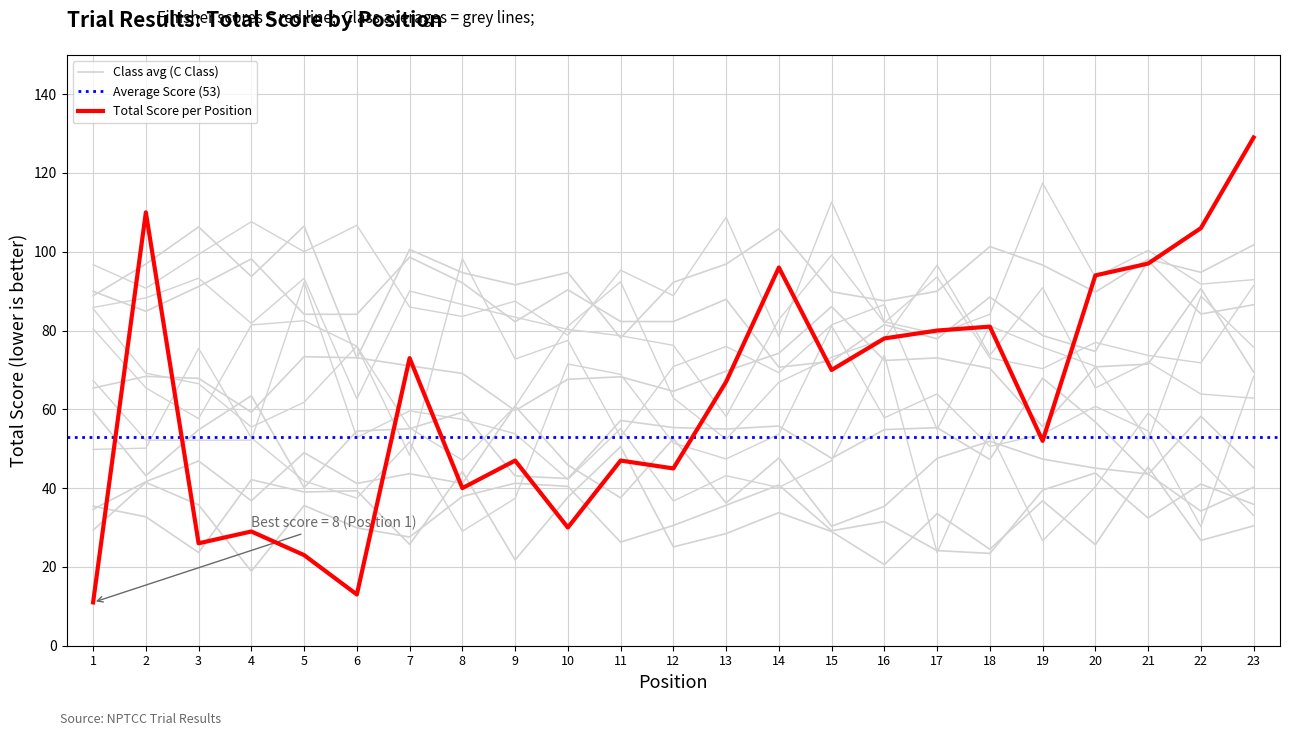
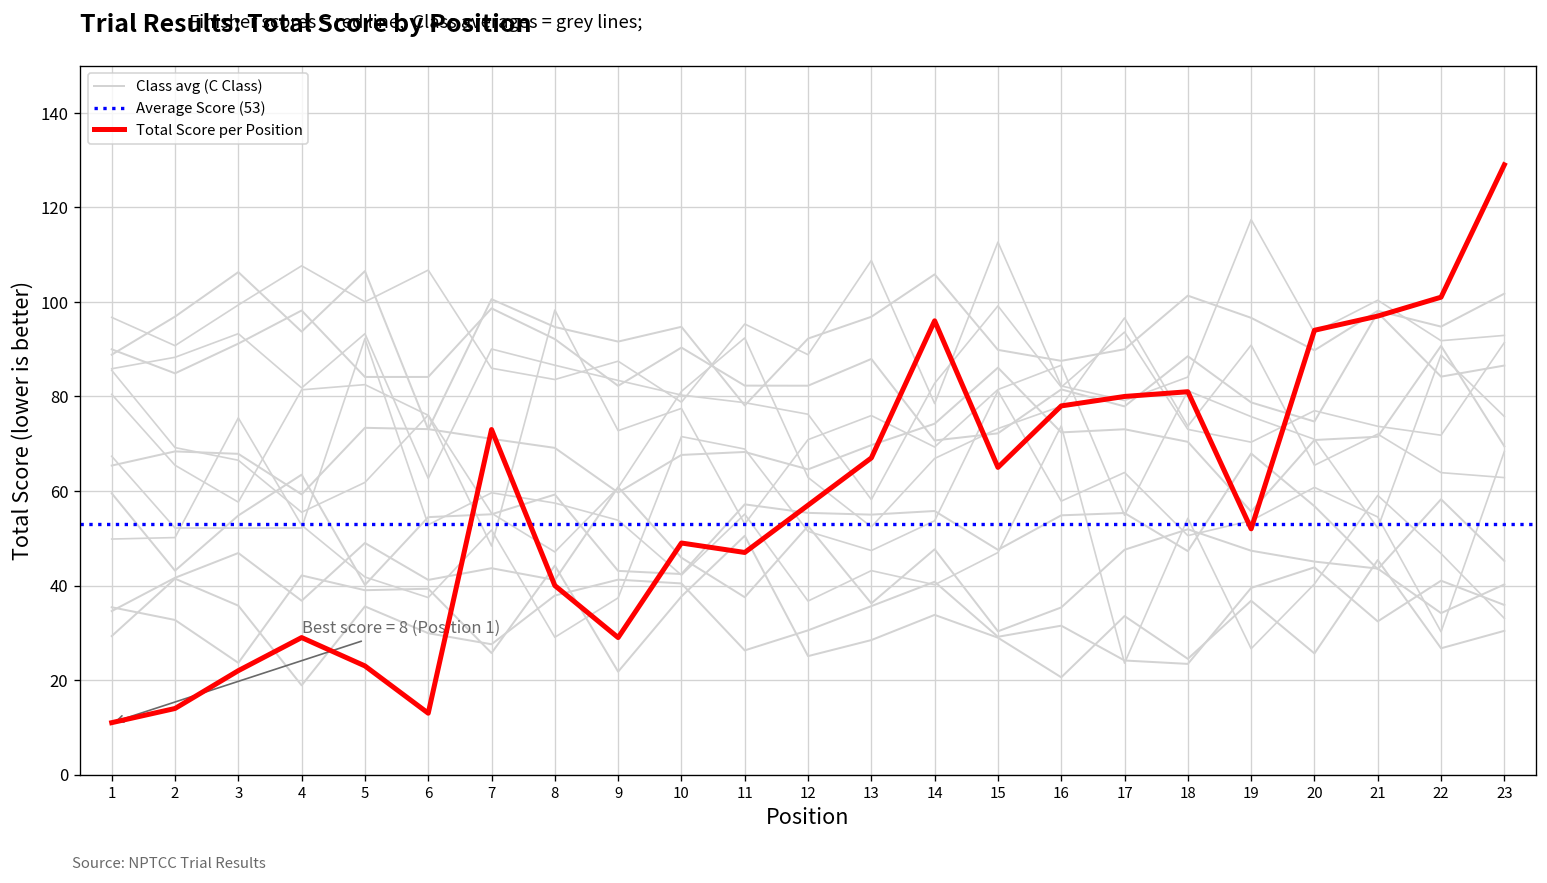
Total Score per Position, 2: 110 -> 14
Total Score per Position, 3: 26 -> 22
Total Score per Position, 9: 47 -> 29
Total Score per Position, 10: 30 -> 49
Total Score per Position, 12: 45 -> 57
Total Score per Position, 15: 70 -> 65
Total Score per Position, 22: 106 -> 101
